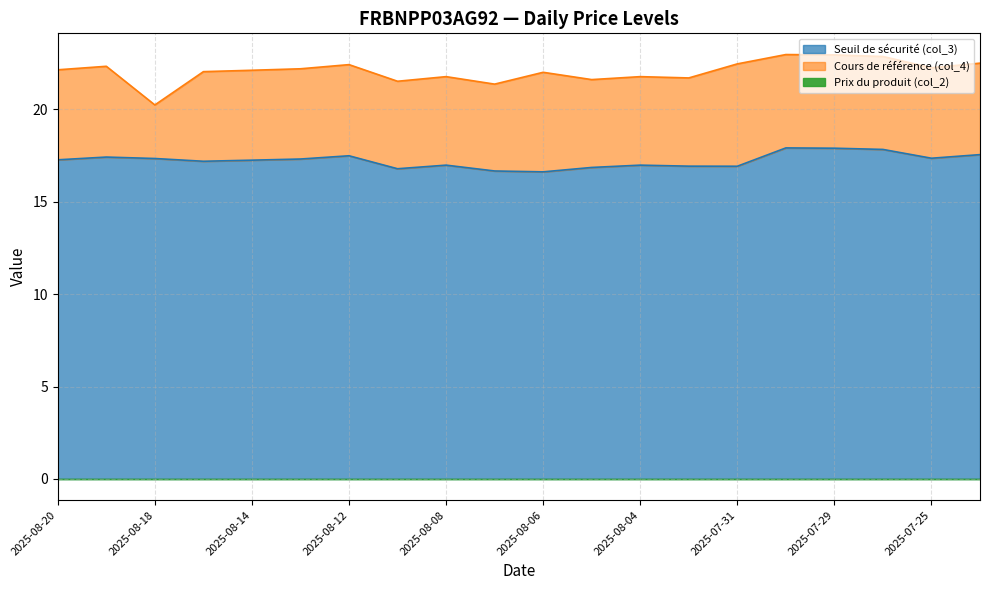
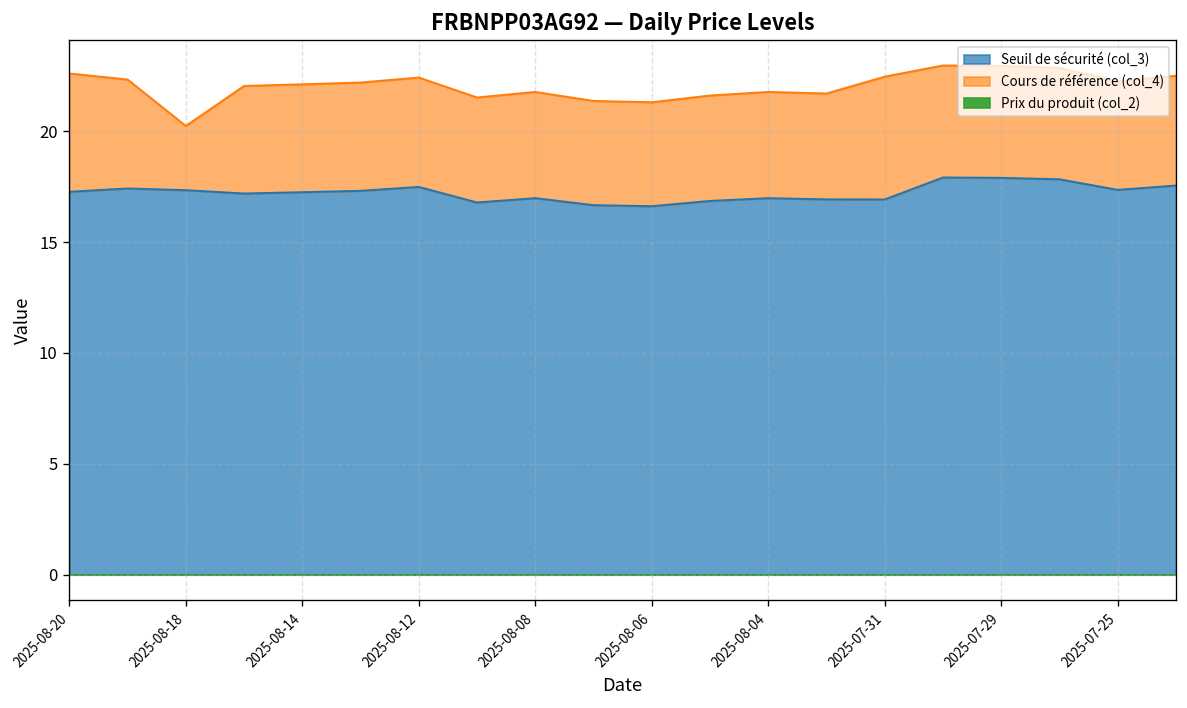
Cours de référence (col_4), 2025-08-20: 22.1 -> 22.6
Cours de référence (col_4), 2025-08-06: 22.0 -> 21.3
